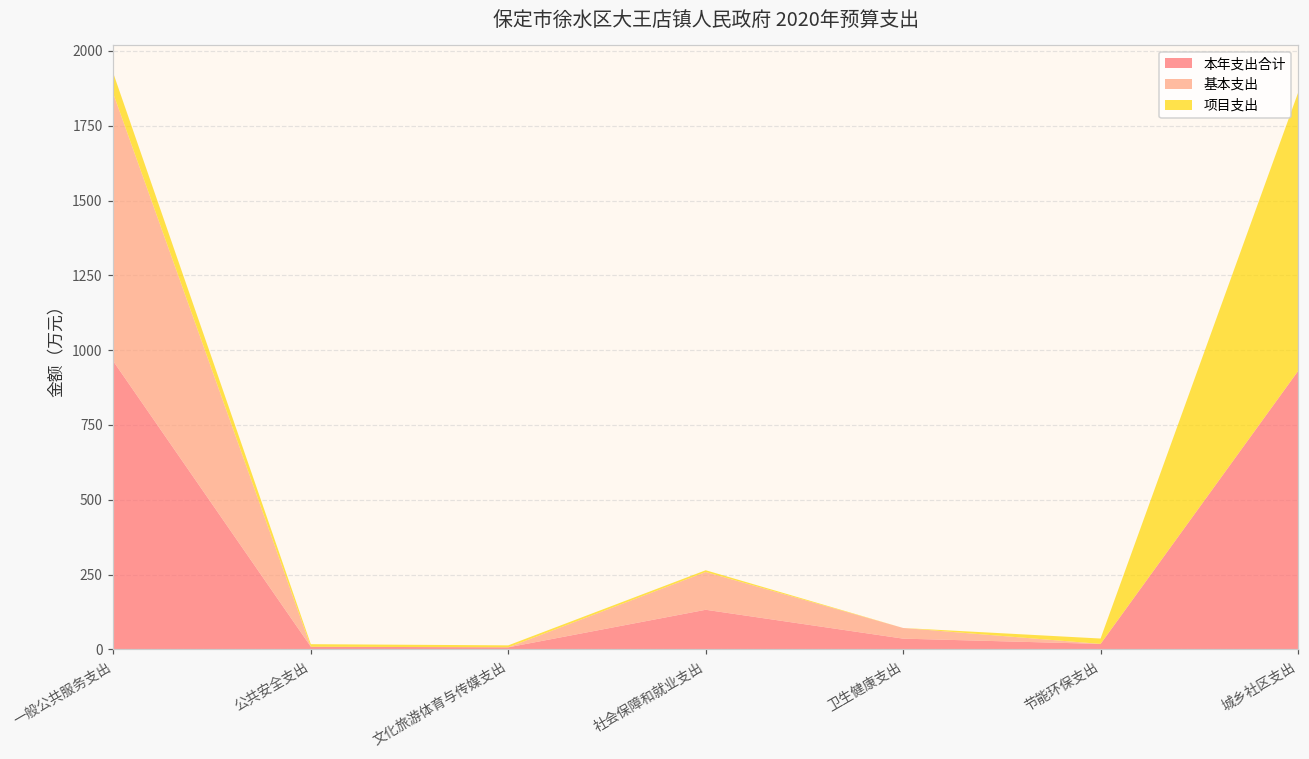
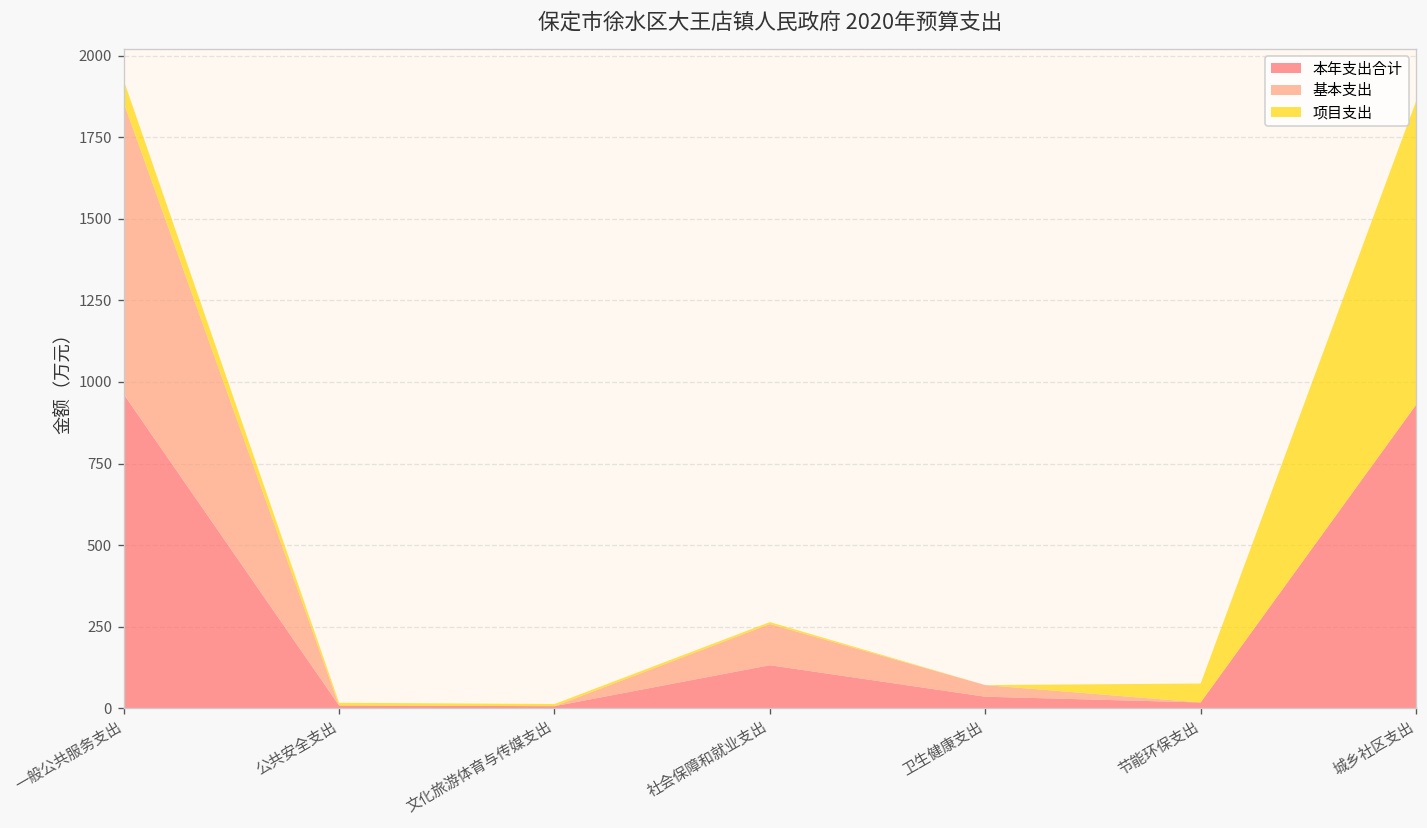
项目支出, 节能环保支出: 20 -> 60
